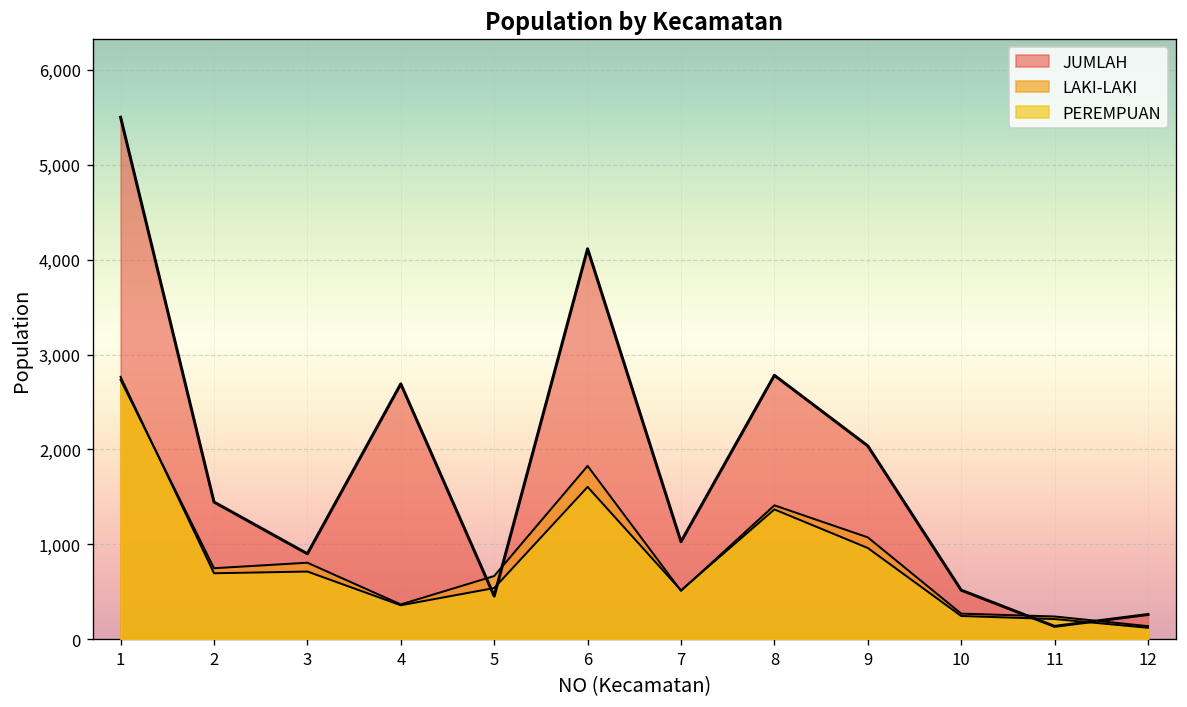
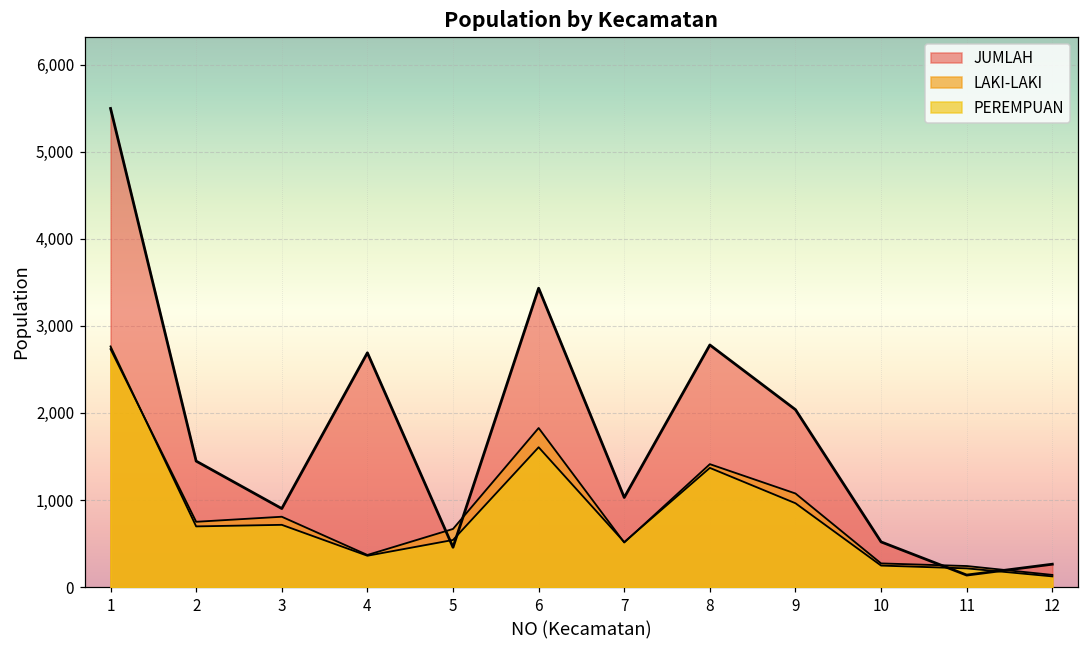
JUMLAH, 6: 4,100 -> 3,400
